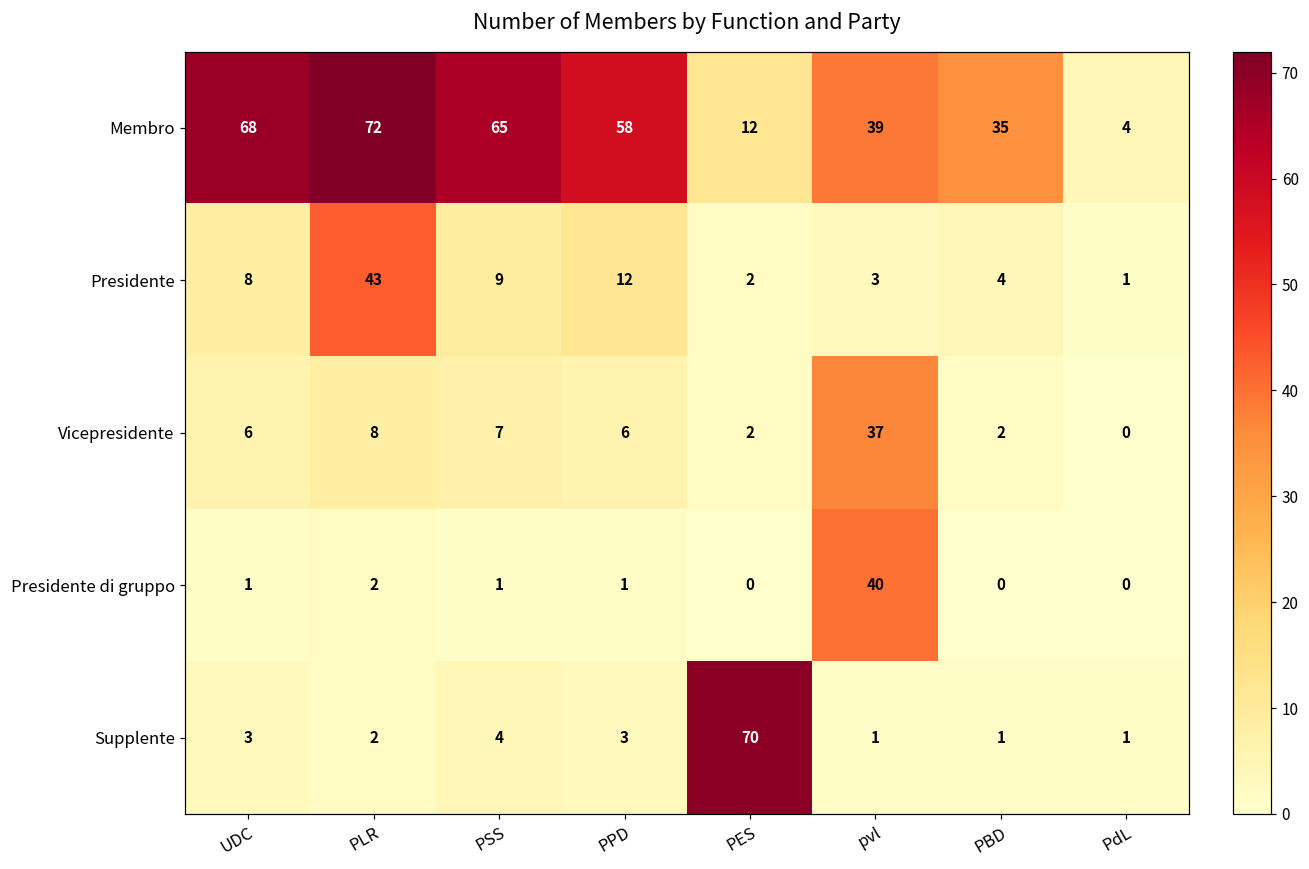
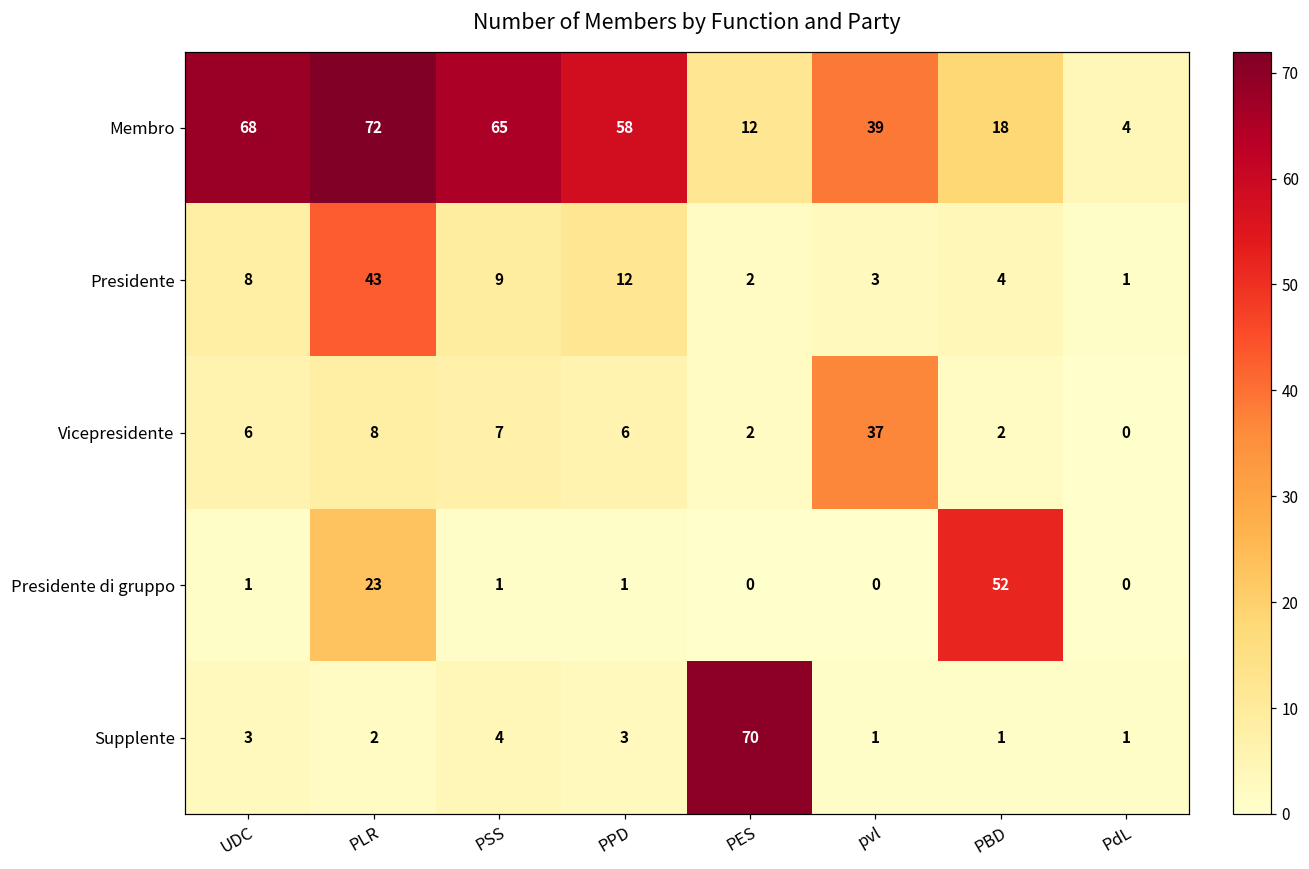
Membro, PBD: 35 -> 18
Presidente di gruppo, PLR: 2 -> 23
Presidente di gruppo, pvl: 40 -> 0
Presidente di gruppo, PBD: 0 -> 52
